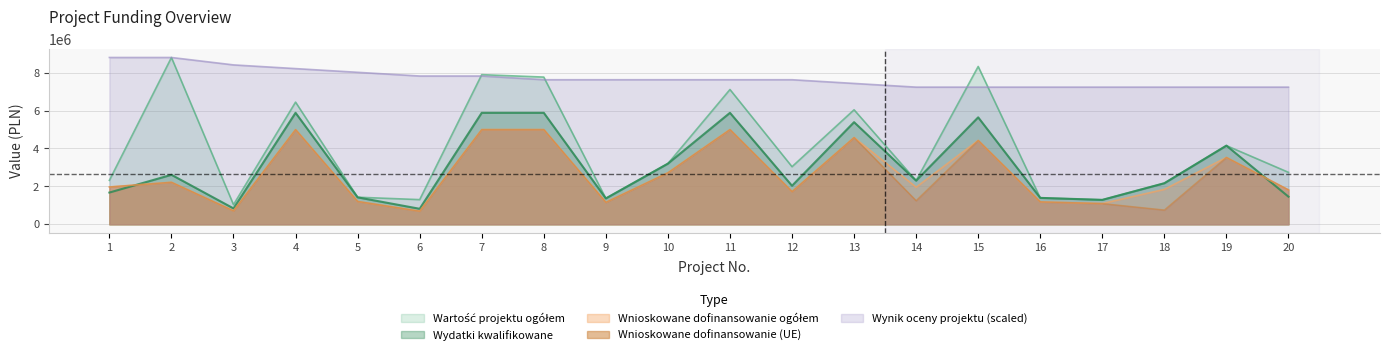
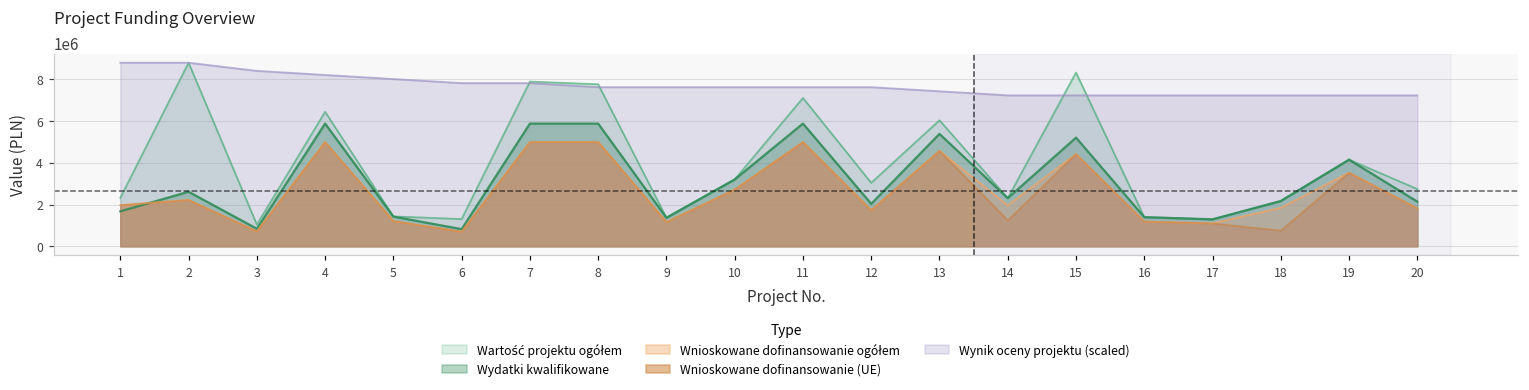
Wydatki kwalifikowane, 15: 5600000 -> 5200000
Wydatki kwalifikowane, 20: 1500000 -> 2100000
